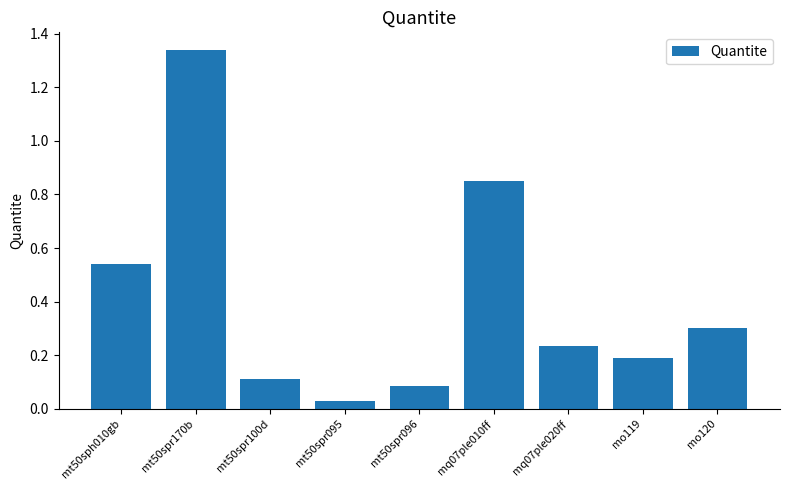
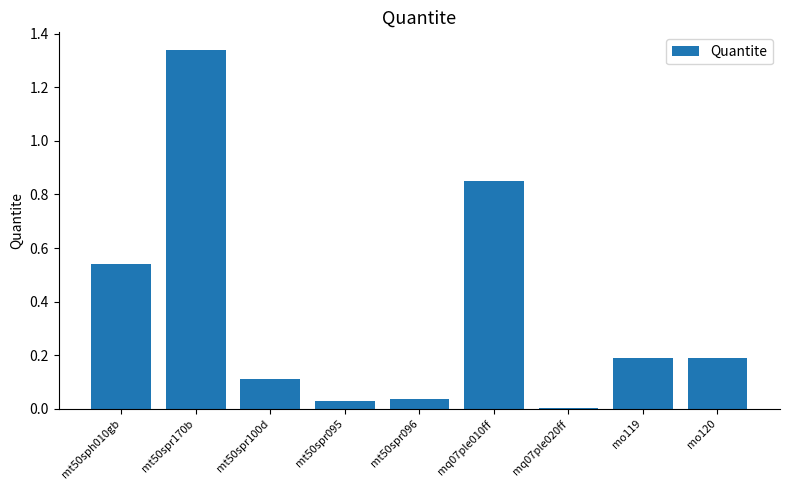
mt50spr096: 0.09 -> 0.04
mq07ple020ff: 0.23 -> 0.00
mo120: 0.30 -> 0.19
